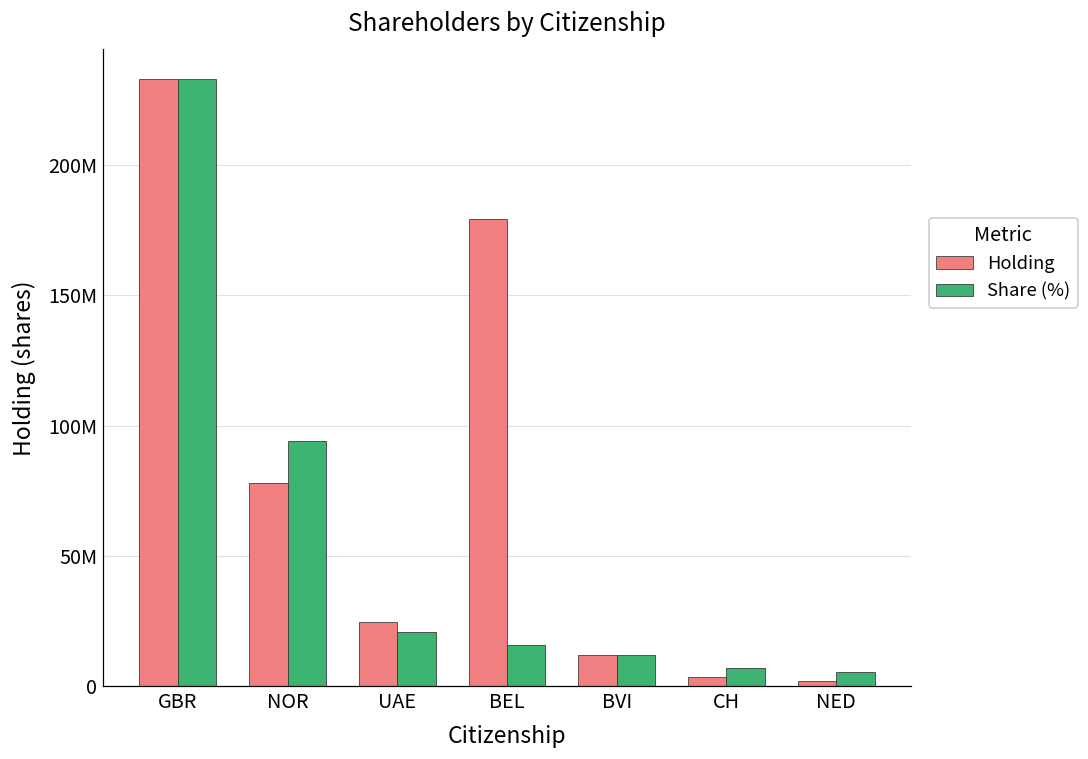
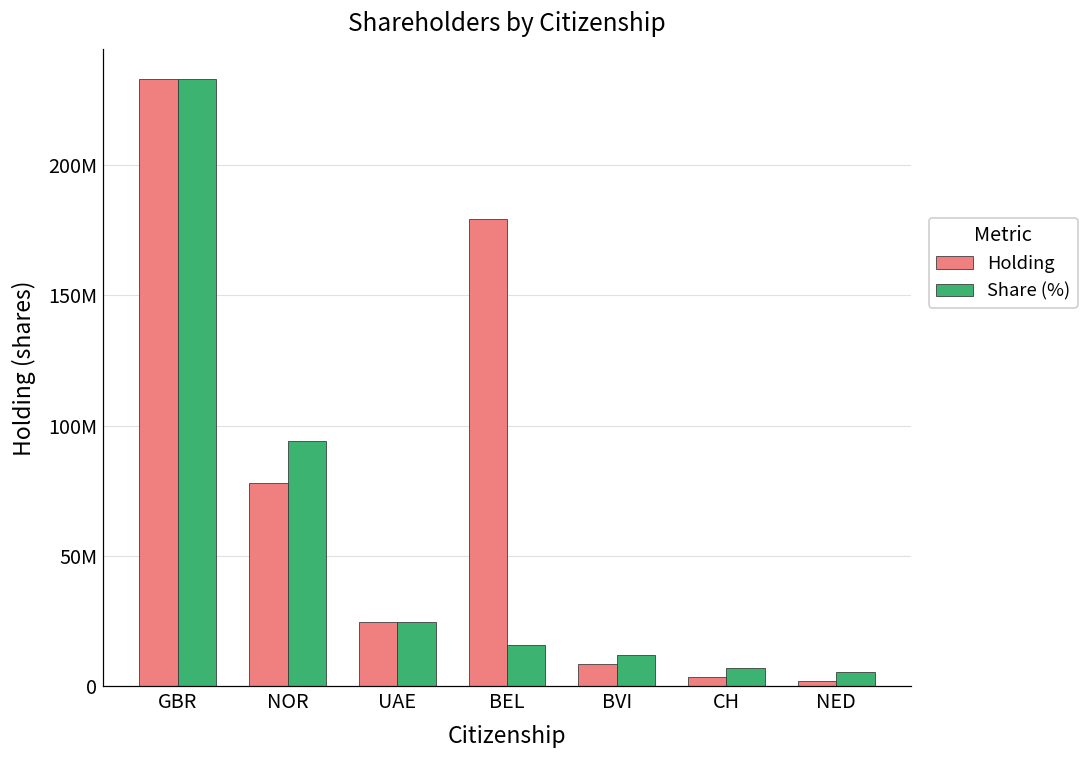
Share (%), UAE: 21000000 -> 25000000
Holding, BVI: 12000000 -> 8000000
